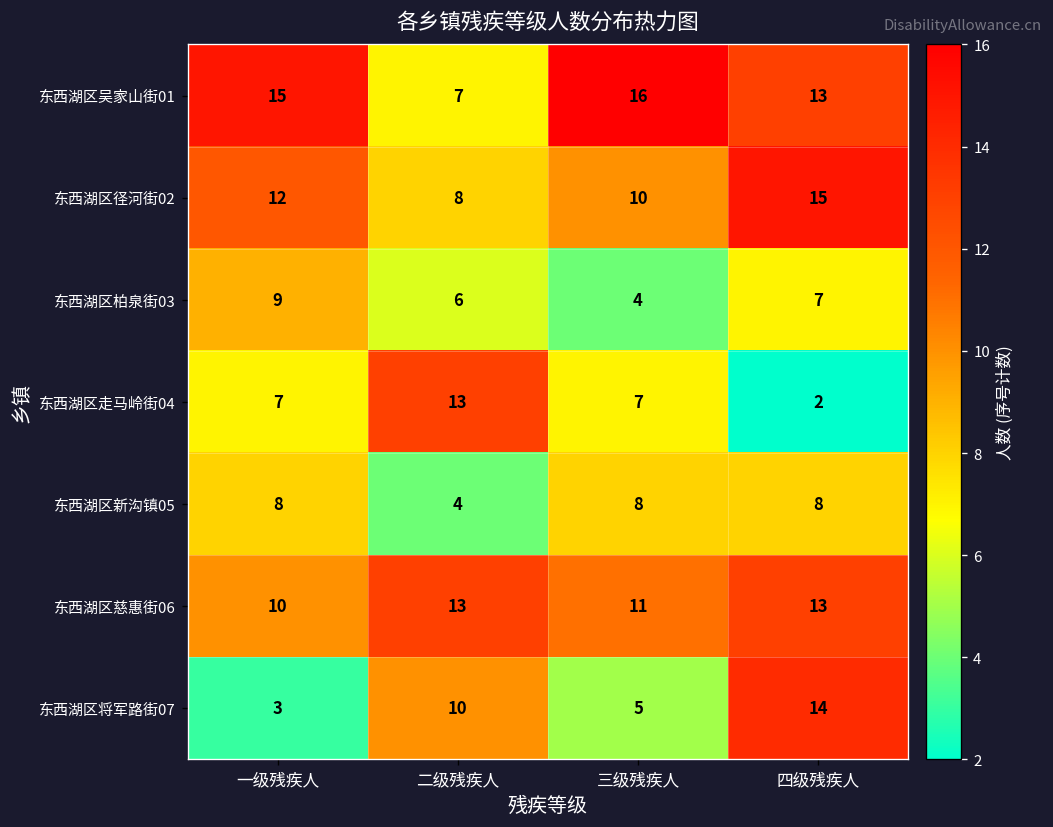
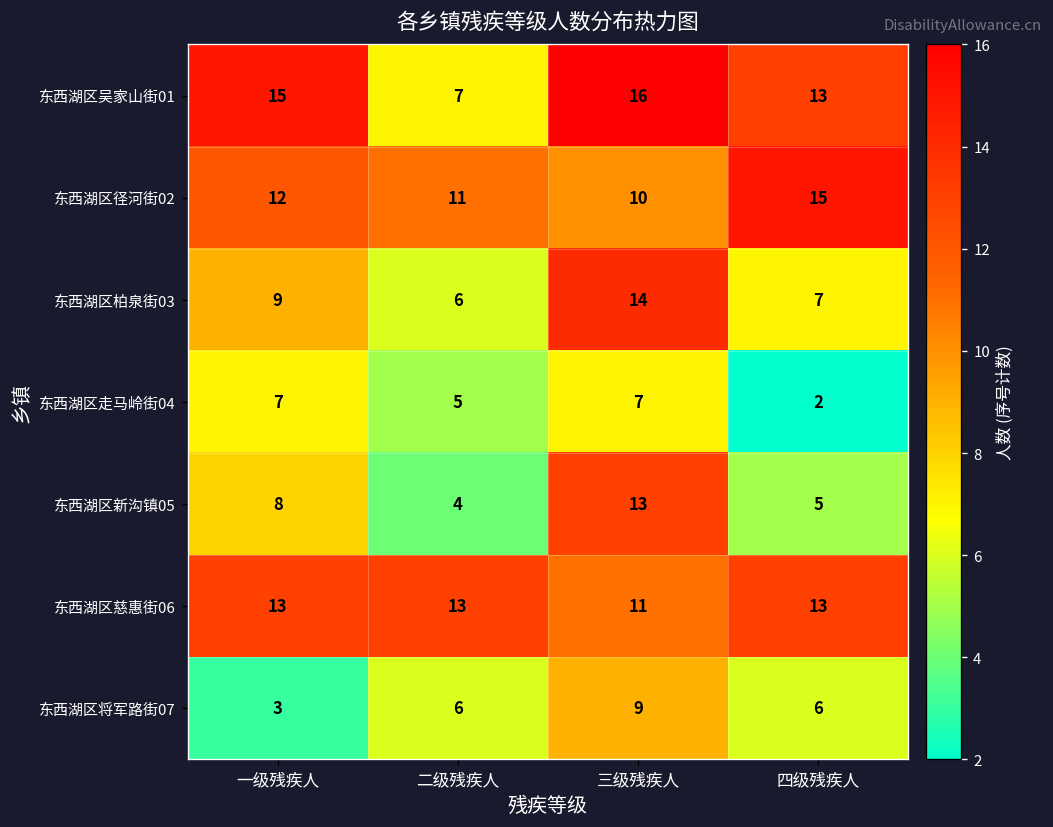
东西湖区径河街02, 二级残疾人: 8 -> 11
东西湖区柏泉街03, 三级残疾人: 4 -> 14
东西湖区走马岭街04, 二级残疾人: 13 -> 5
东西湖区新沟镇05, 三级残疾人: 8 -> 13
东西湖区新沟镇05, 四级残疾人: 8 -> 5
东西湖区慈惠街06, 一级残疾人: 10 -> 13
东西湖区将军路街07, 二级残疾人: 10 -> 6
东西湖区将军路街07, 三级残疾人: 5 -> 9
东西湖区将军路街07, 四级残疾人: 14 -> 6
